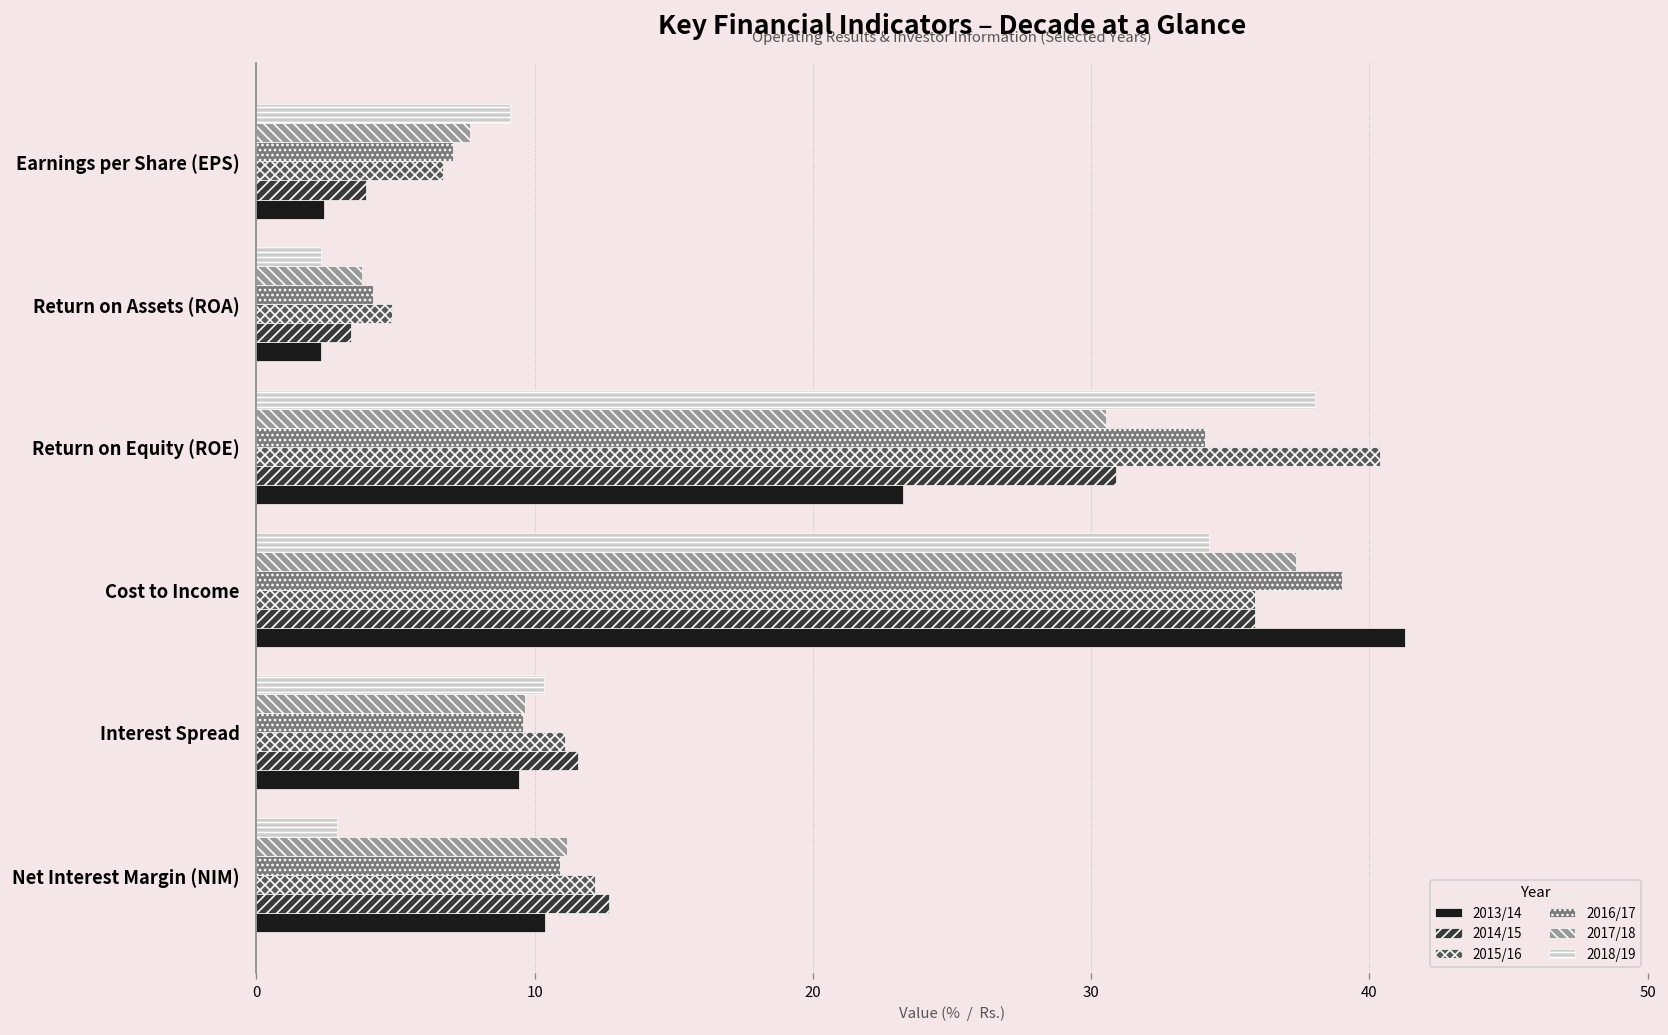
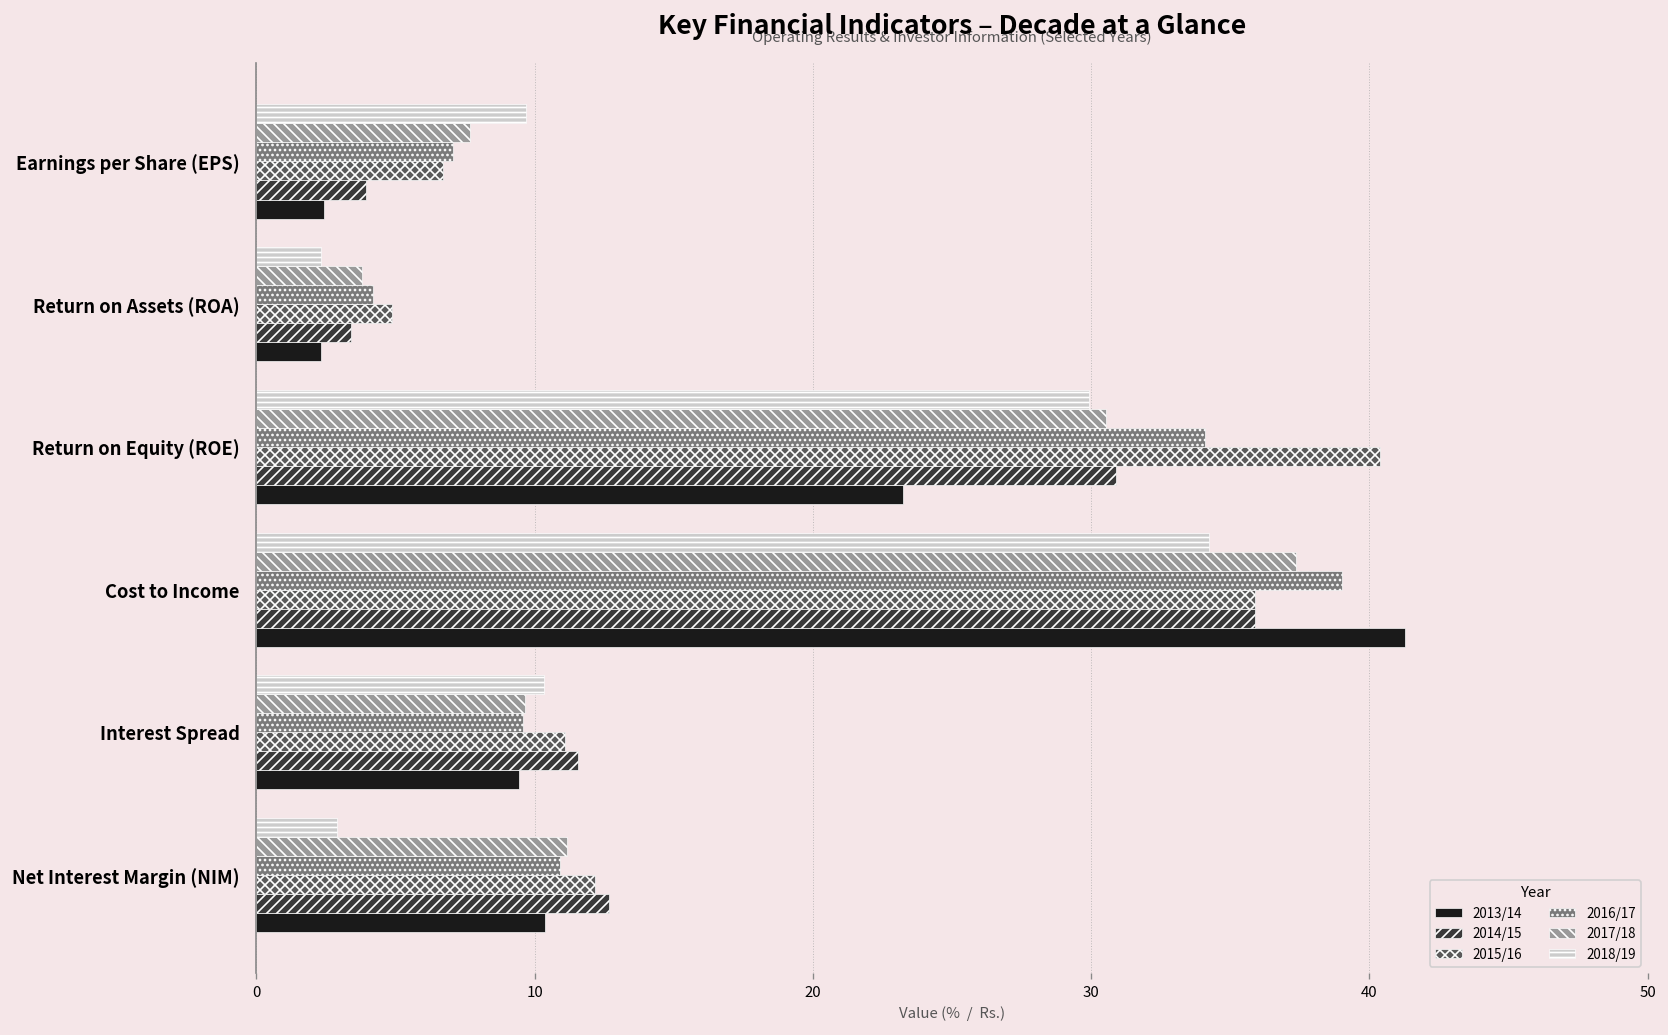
2018/19, Earnings per Share (EPS): 9.1 -> 9.7
2018/19, Return on Equity (ROE): 38.0 -> 29.9
